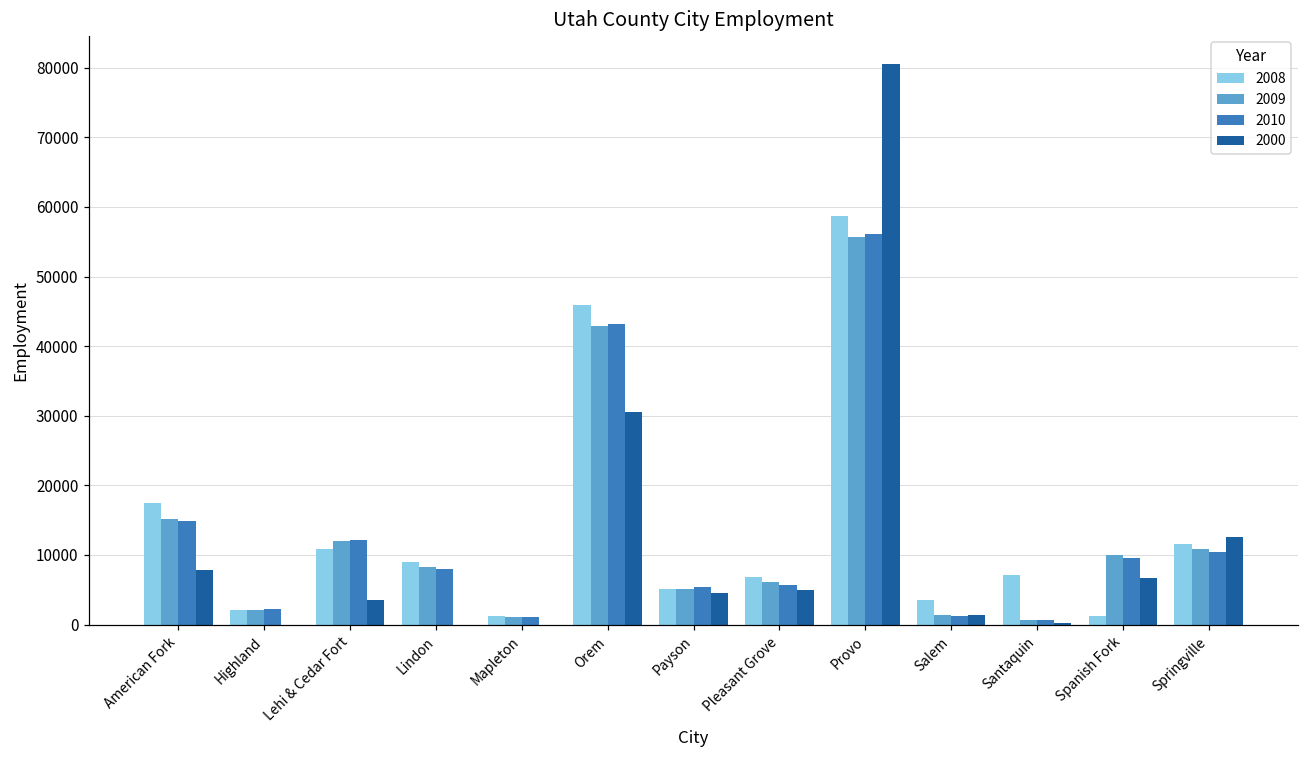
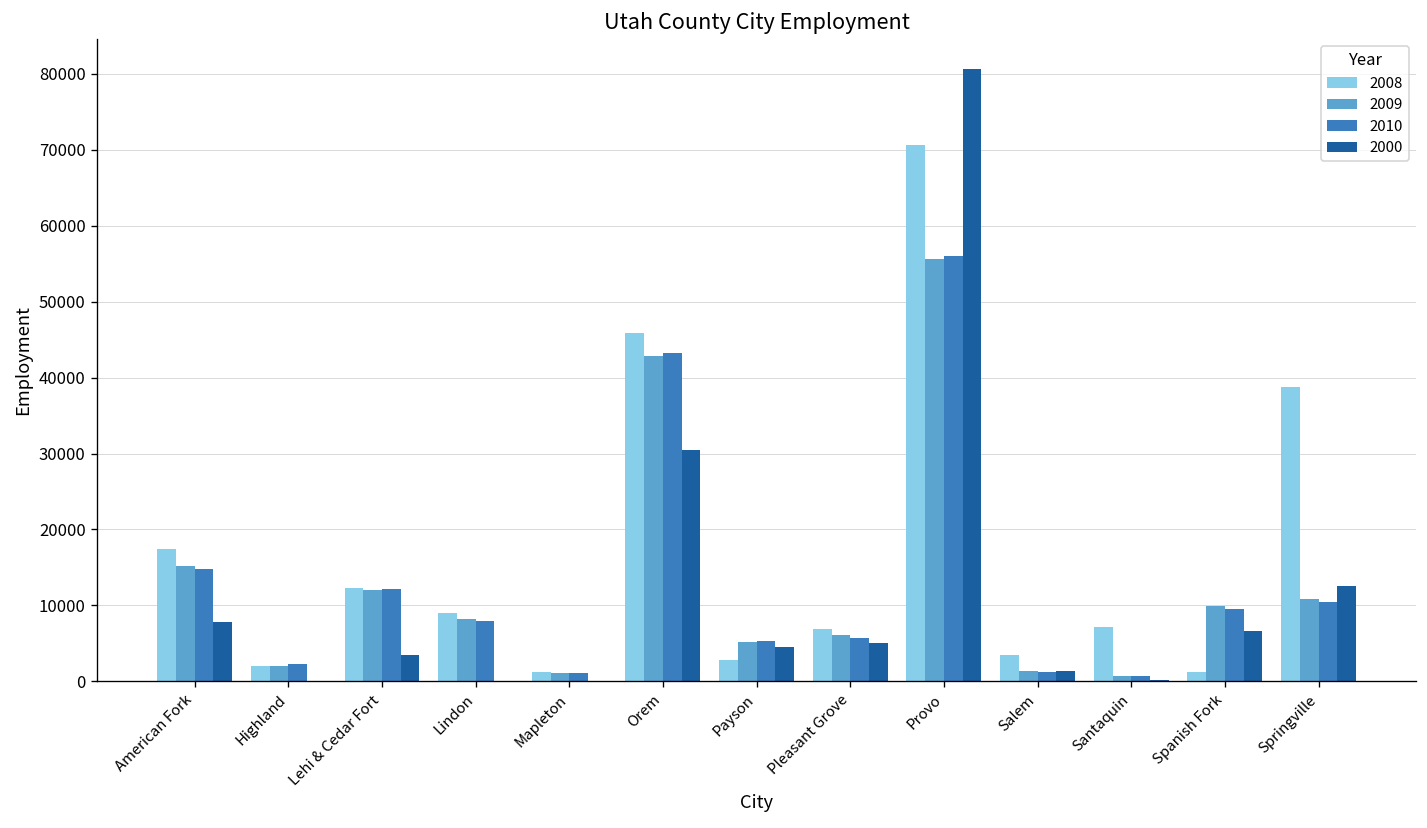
2008, Lehi & Cedar Fort: 11000 -> 12000
2008, Payson: 5000 -> 3000
2008, Provo: 59000 -> 71000
2008, Springville: 12000 -> 39000
